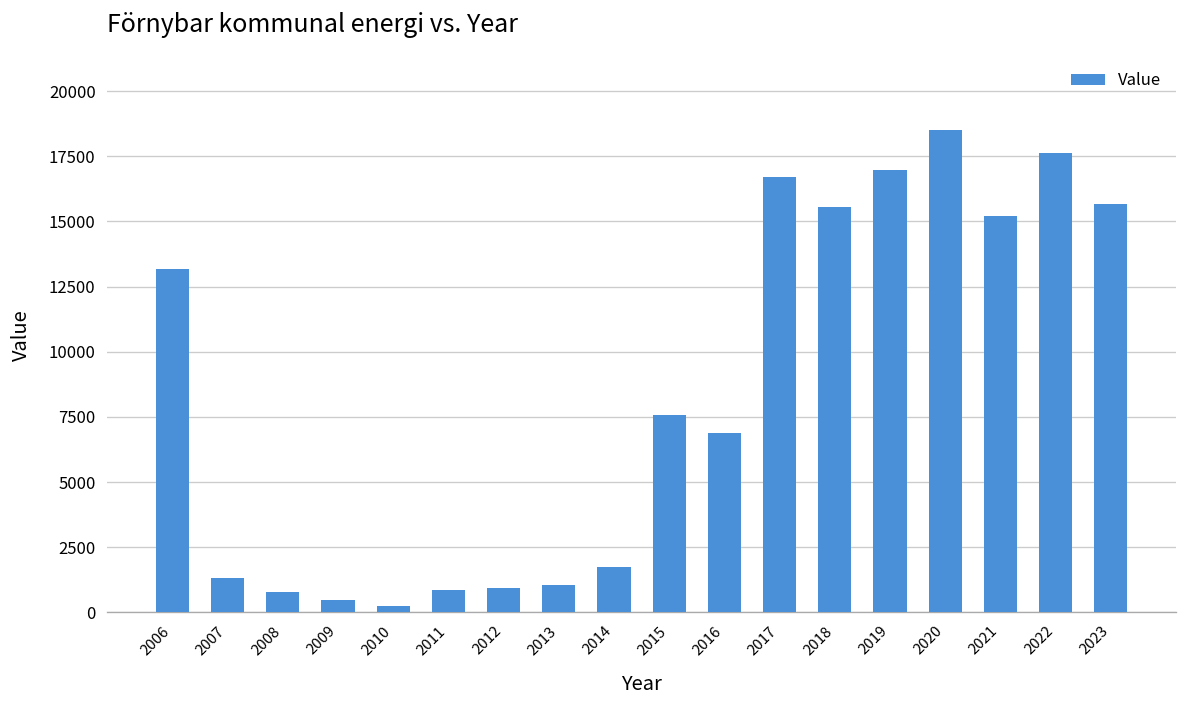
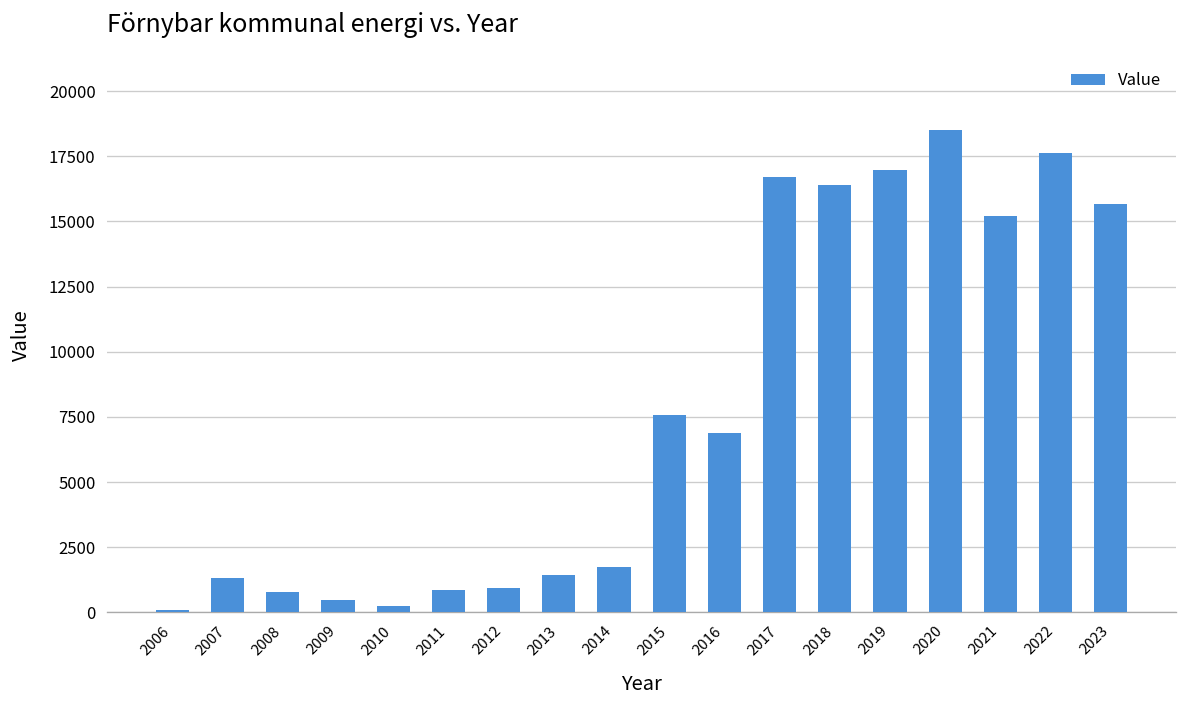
2006: 13200 -> 100
2013: 1000 -> 1400
2018: 15600 -> 16400
